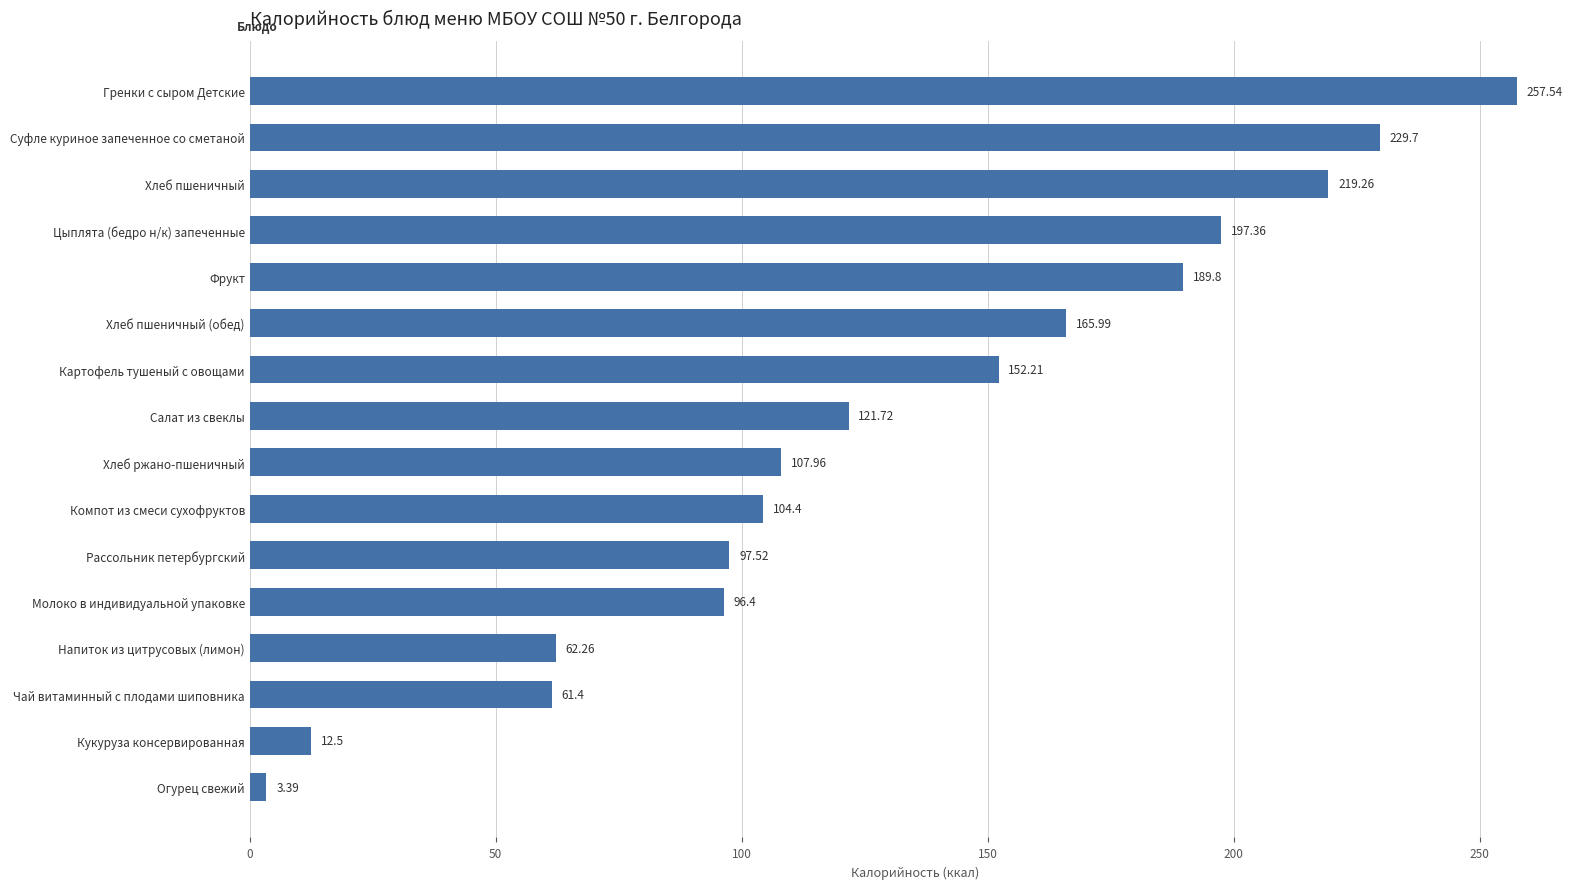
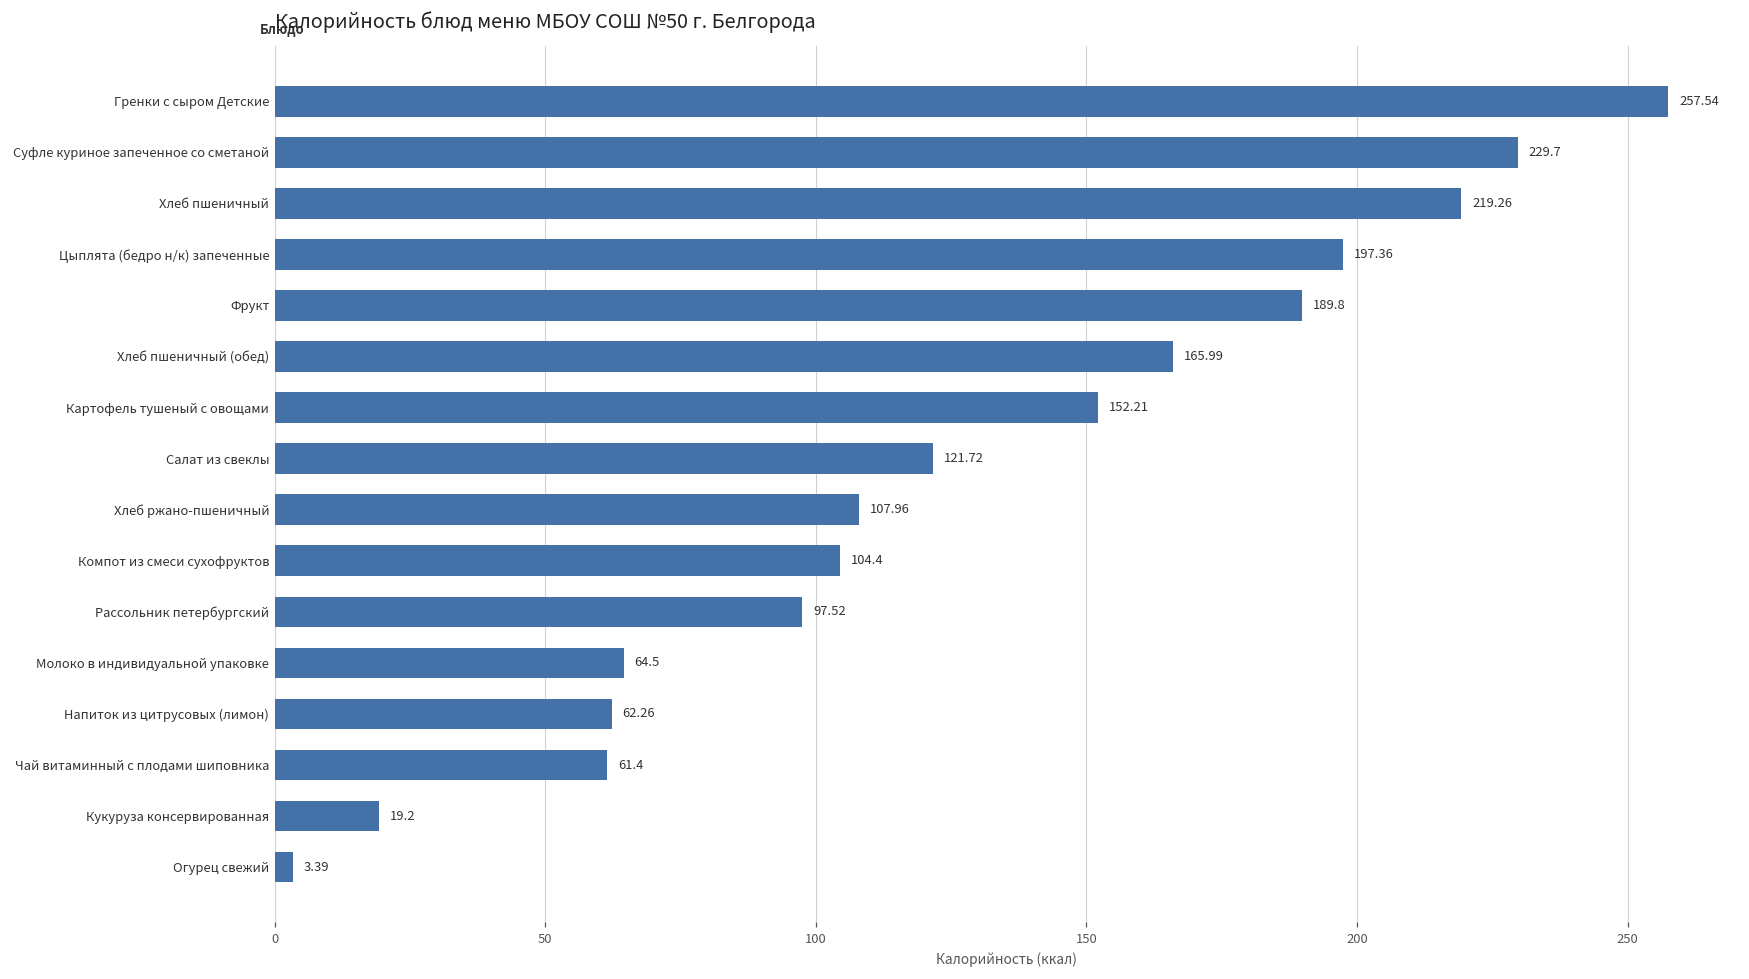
Молоко в индивидуальной упаковке: 96.4 -> 64.5
Кукуруза консервированная: 12.5 -> 19.2
